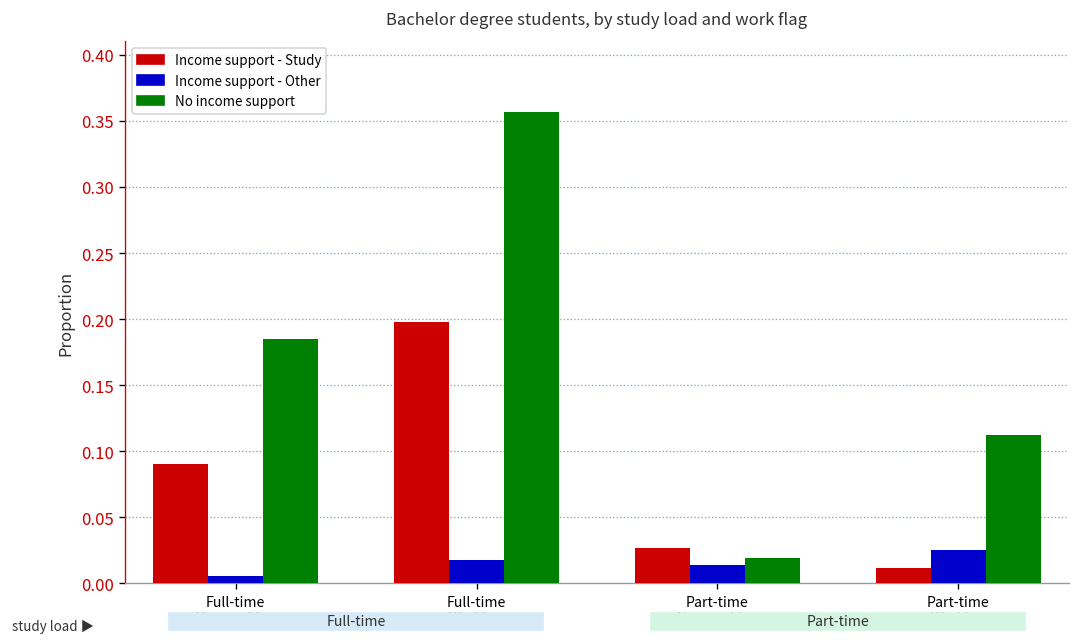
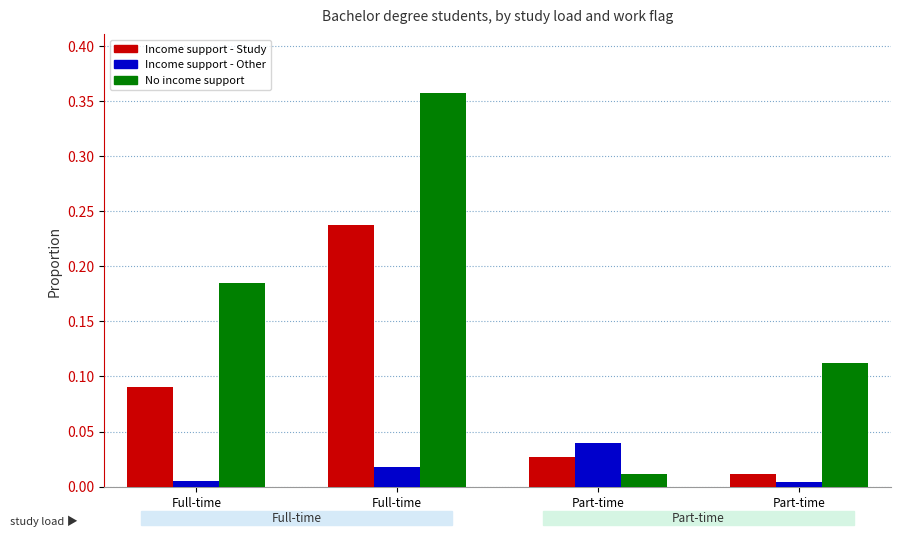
Income support - Study, Full-time Working: 0.198 -> 0.238
Income support - Other, Part-time Not working: 0.014 -> 0.039
No income support, Part-time Not working: 0.019 -> 0.012
Income support - Other, Part-time Working: 0.025 -> 0.004
